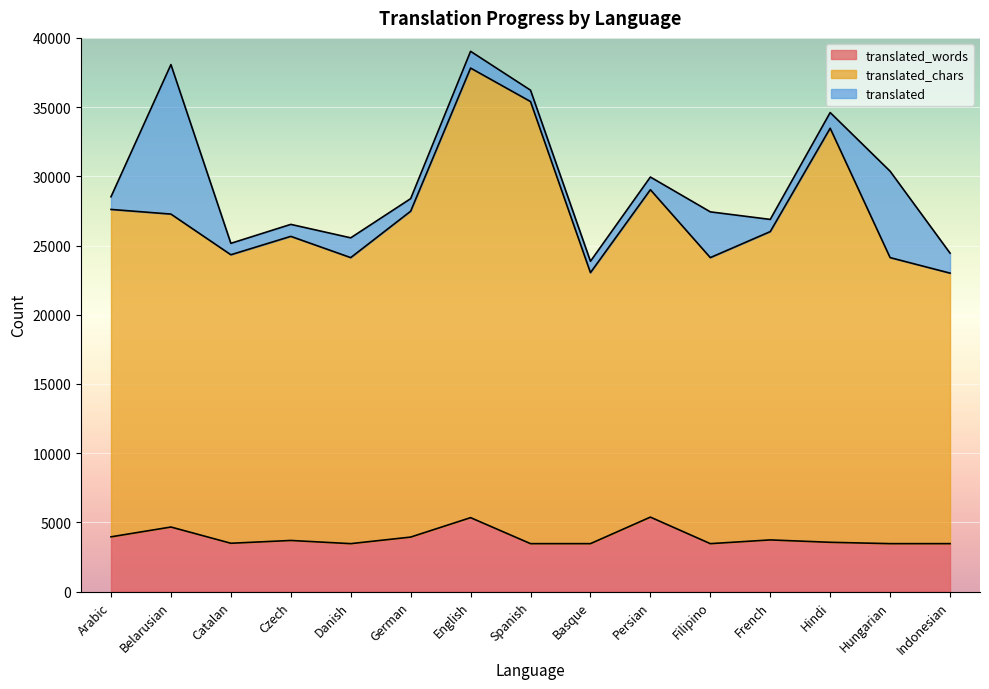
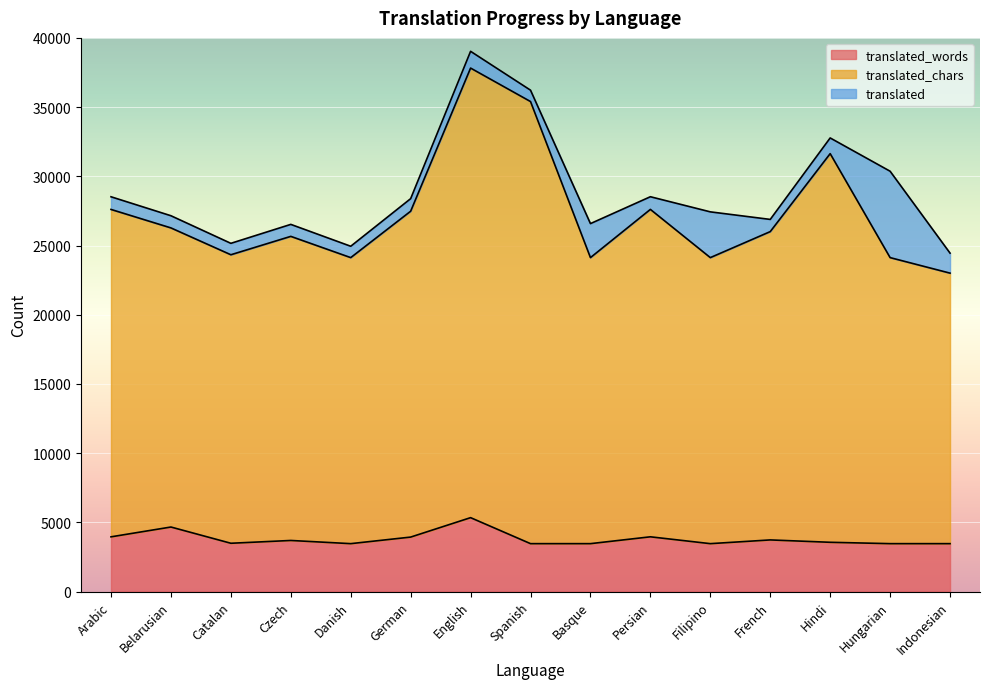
translated_chars, Belarusian: 22600 -> 21600
translated, Belarusian: 10800 -> 900
translated, Danish: 1400 -> 800
translated_chars, Basque: 19600 -> 20700
translated, Basque: 800 -> 2500
translated_words, Persian: 5400 -> 4000
translated_chars, Hindi: 29900 -> 28100
